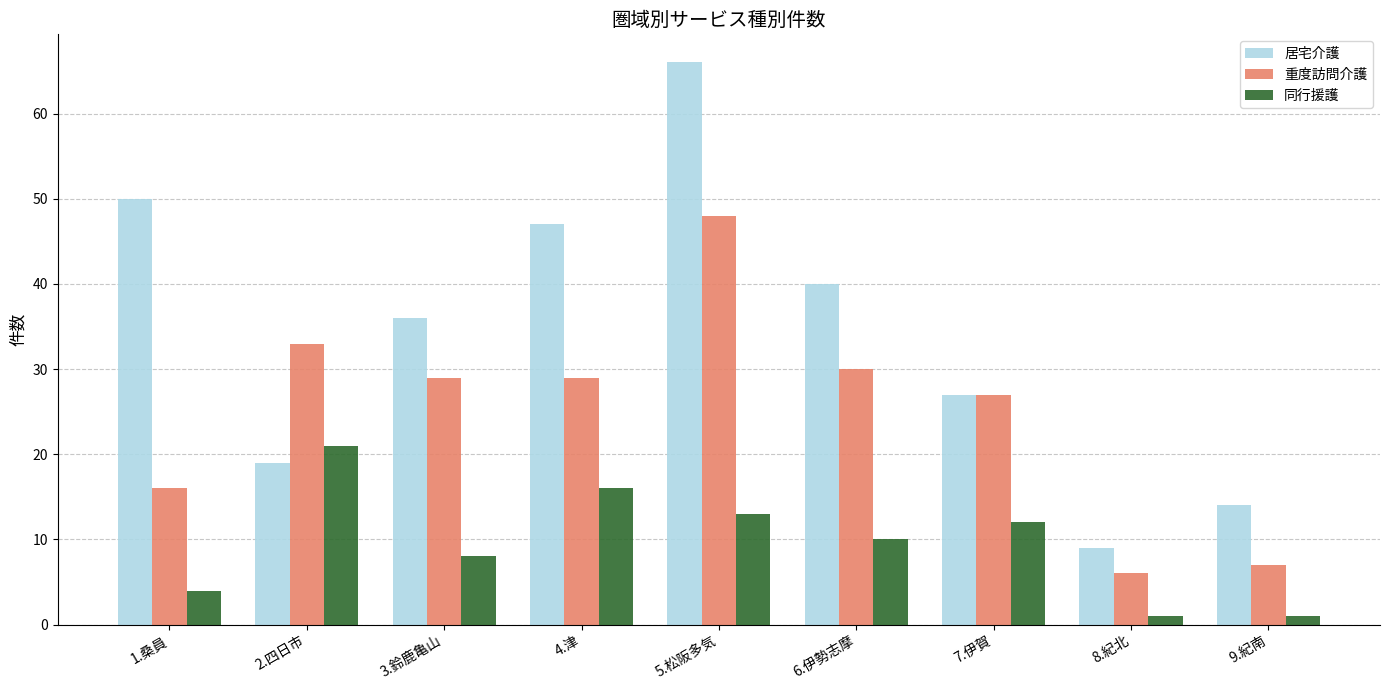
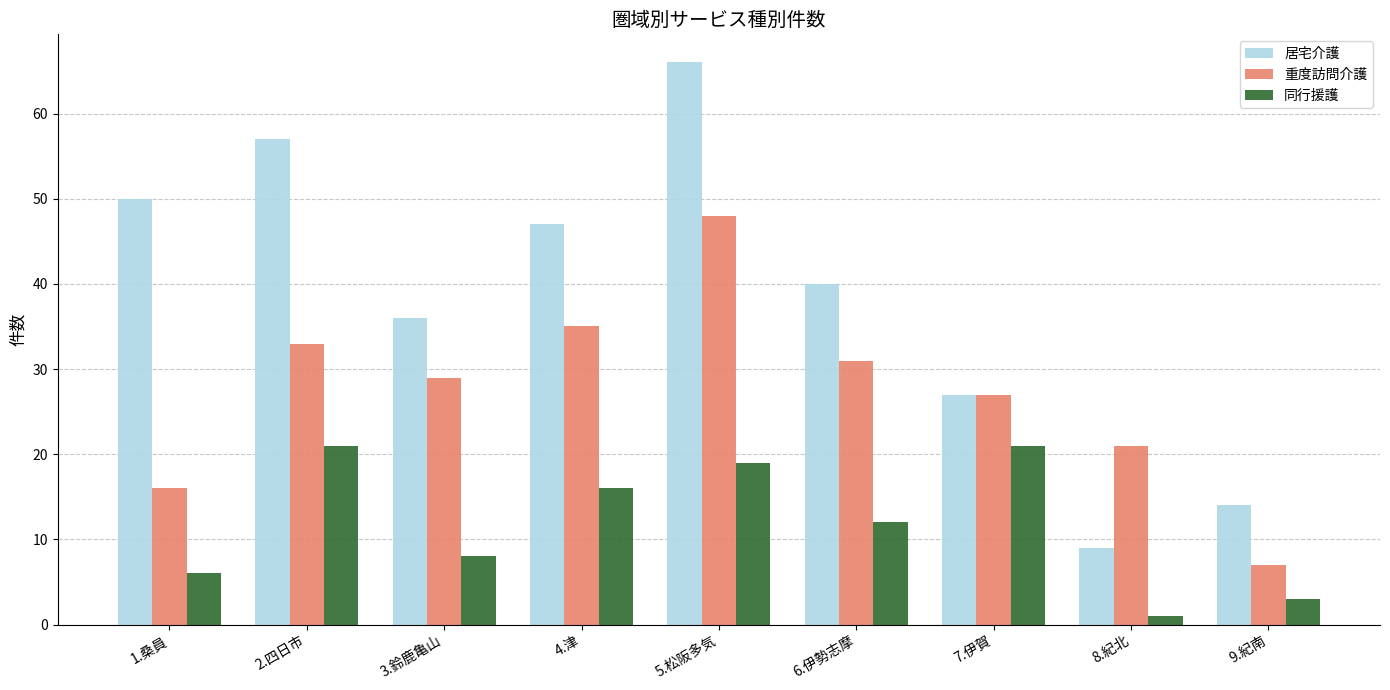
同行援護, 1.桑員: 4 -> 6
居宅介護, 2.四日市: 19 -> 57
重度訪問介護, 4.津: 29 -> 35
同行援護, 5.松阪多気: 13 -> 19
重度訪問介護, 6.伊勢志摩: 30 -> 31
同行援護, 6.伊勢志摩: 10 -> 12
同行援護, 7.伊賀: 12 -> 21
重度訪問介護, 8.紀北: 6 -> 21
同行援護, 9.紀南: 1 -> 3
